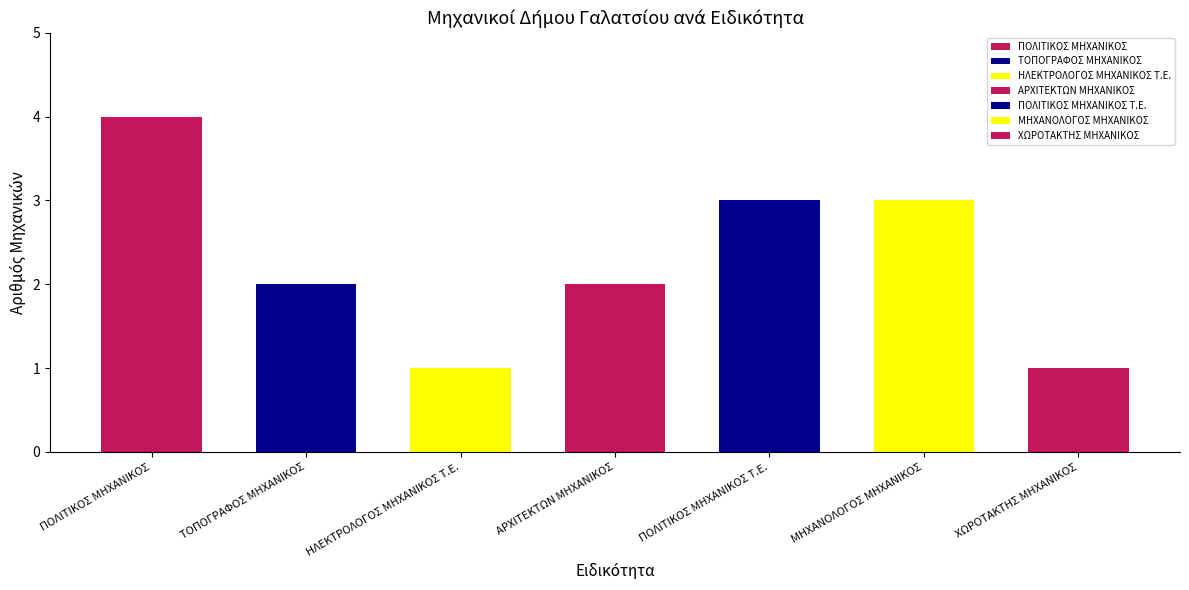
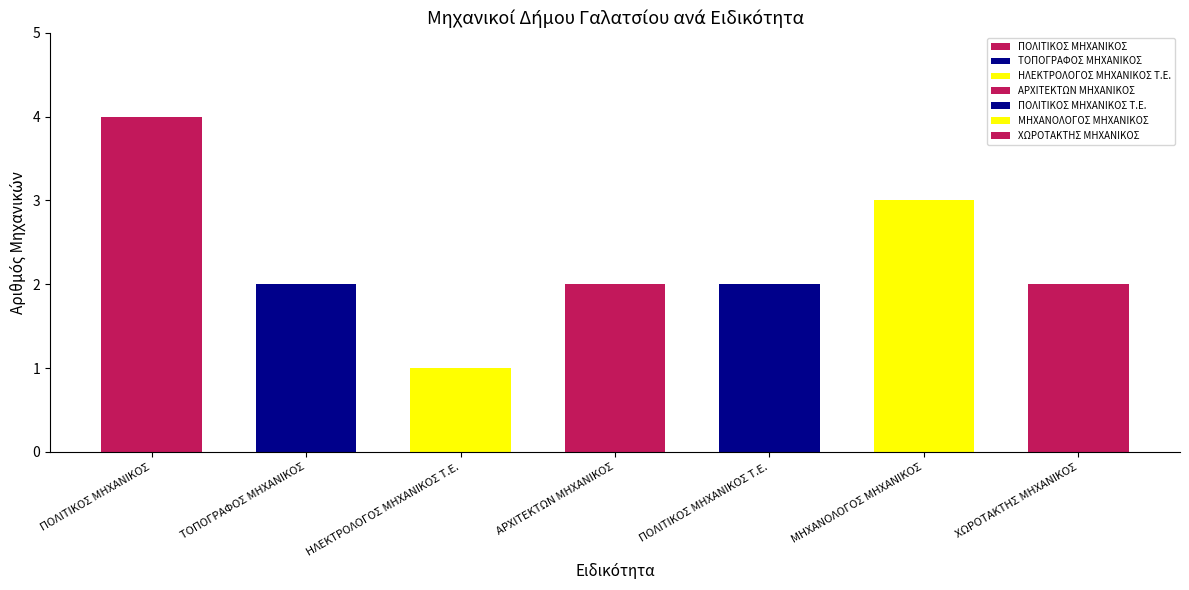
ΠΟΛΙΤΙΚΟΣ ΜΗΧΑΝΙΚΟΣ Τ.Ε.: 3 -> 2
ΧΩΡΟΤΑΚΤΗΣ ΜΗΧΑΝΙΚΟΣ: 1 -> 2
